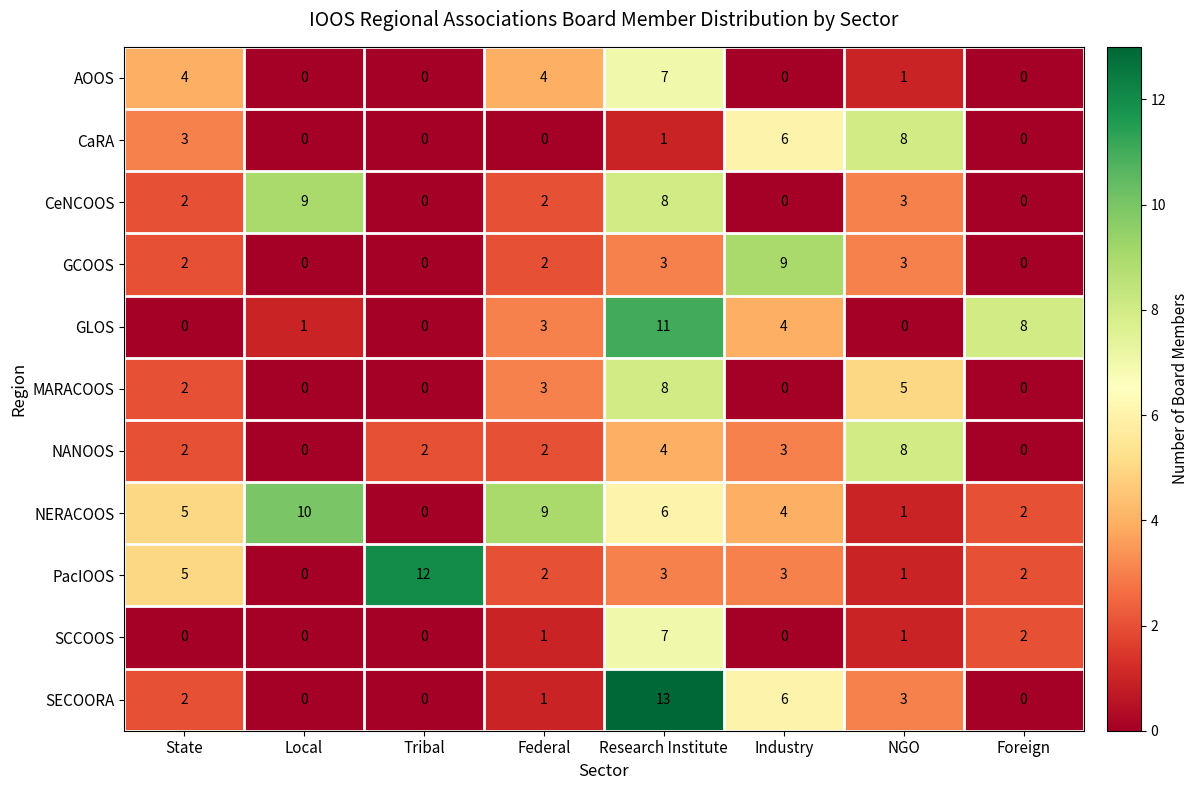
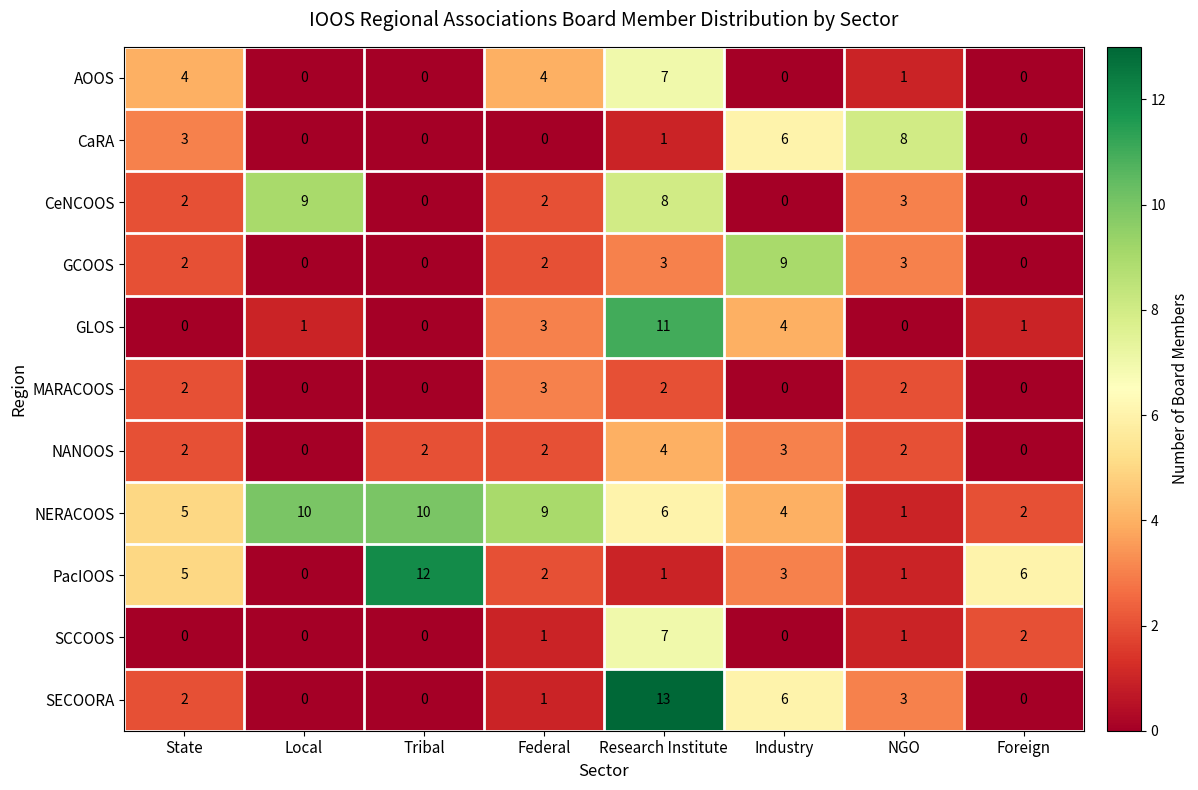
GLOS, Foreign: 8 -> 1
MARACOOS, Research Institute: 8 -> 2
MARACOOS, NGO: 5 -> 2
NANOOS, NGO: 8 -> 2
NERACOOS, Tribal: 0 -> 10
PacIOOS, Research Institute: 3 -> 1
PacIOOS, Foreign: 2 -> 6
